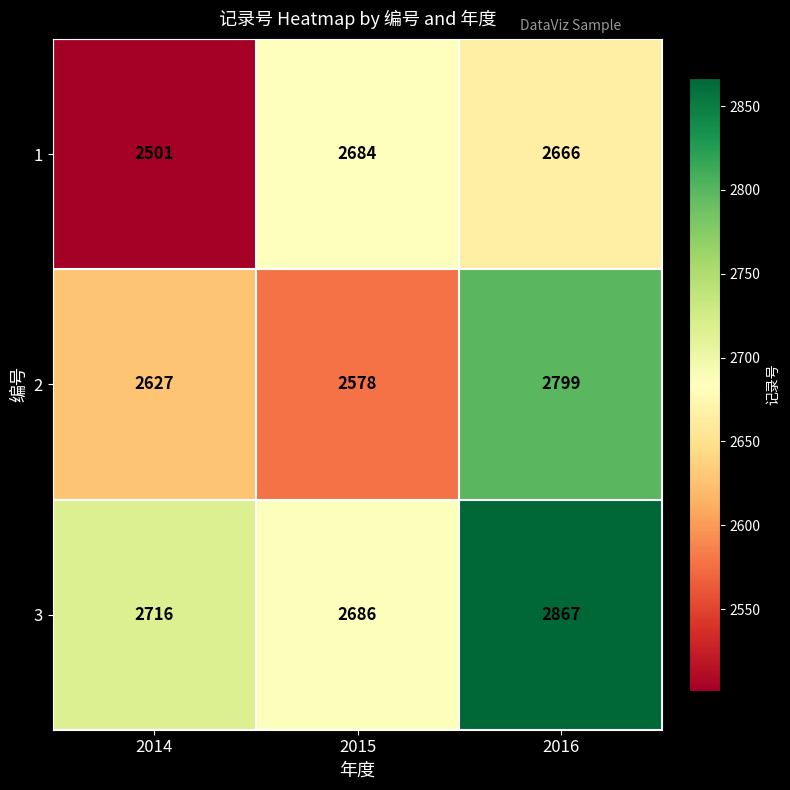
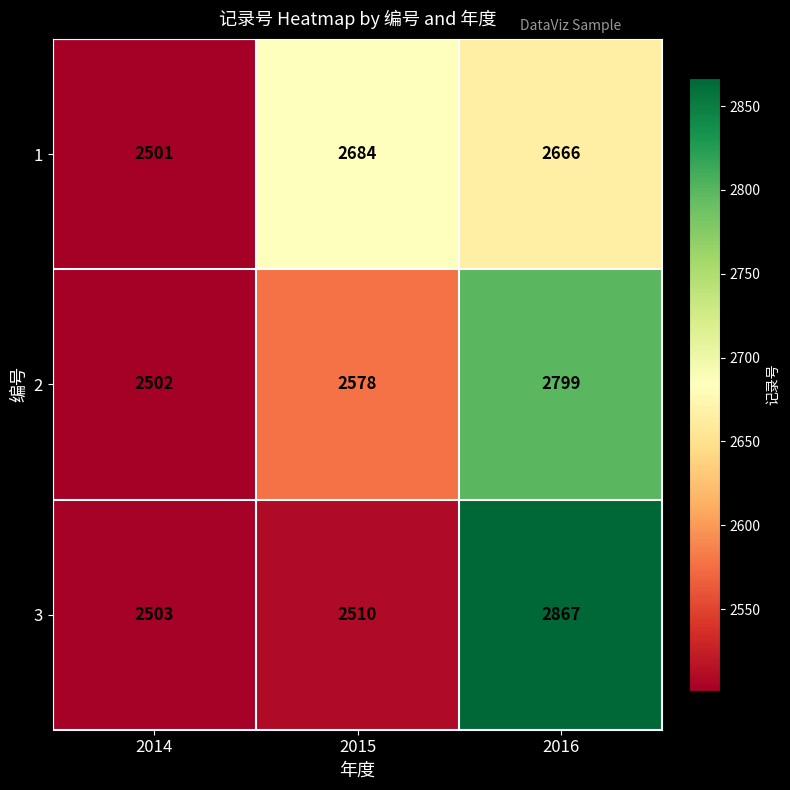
2, 2014: 2627 -> 2502
3, 2014: 2716 -> 2503
3, 2015: 2686 -> 2510
